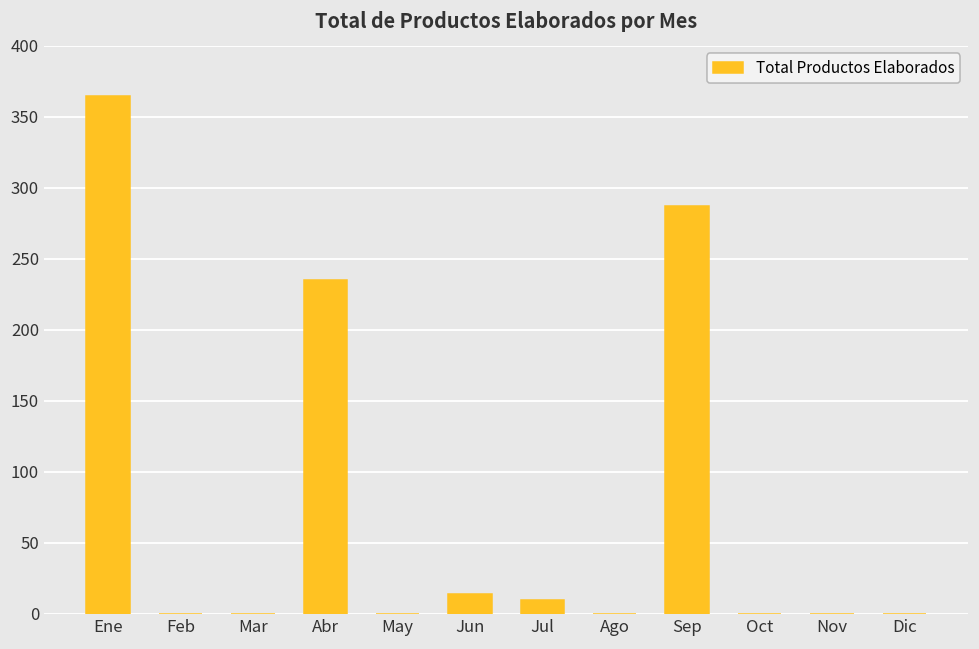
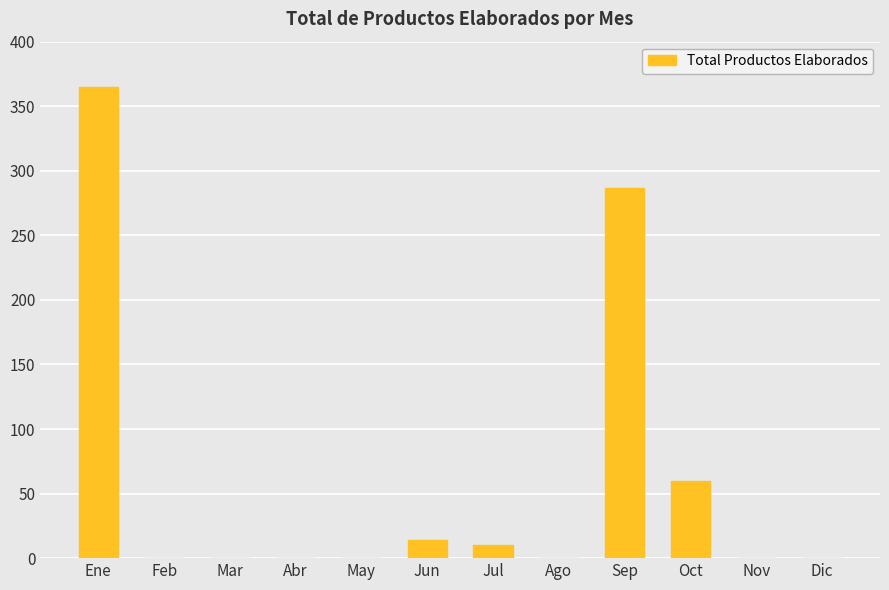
Abr: 235 -> 0
Oct: 0 -> 60
